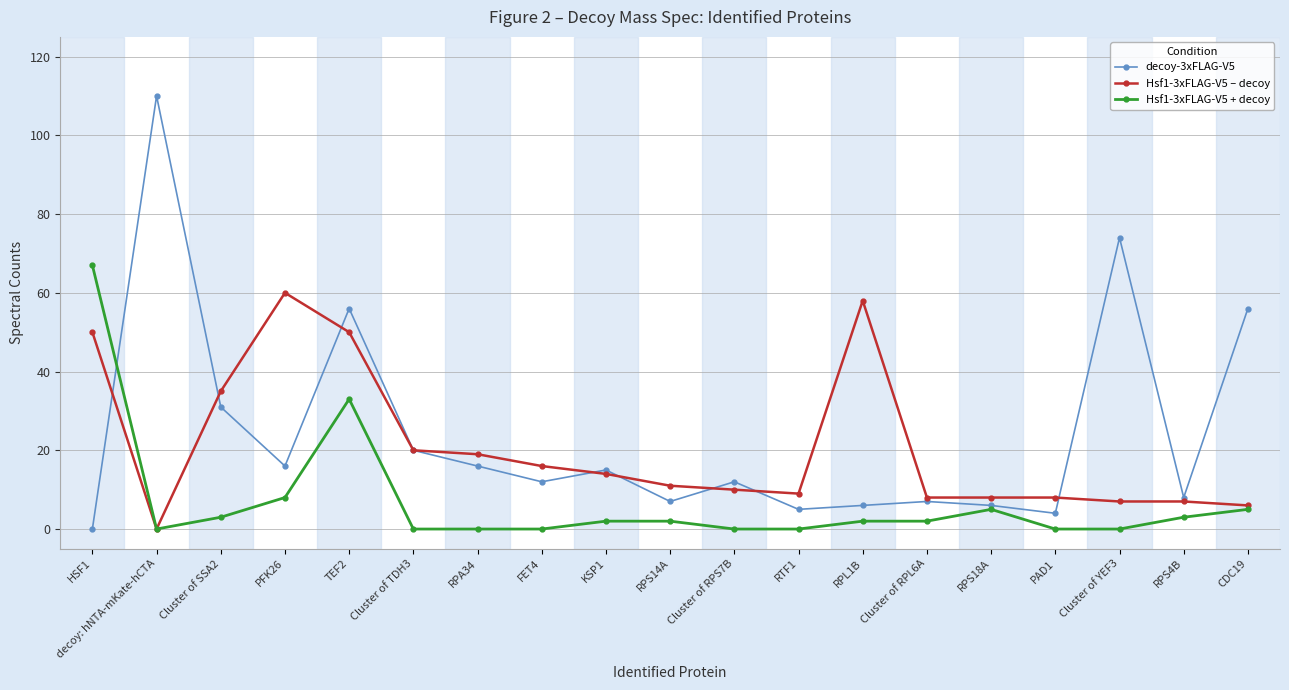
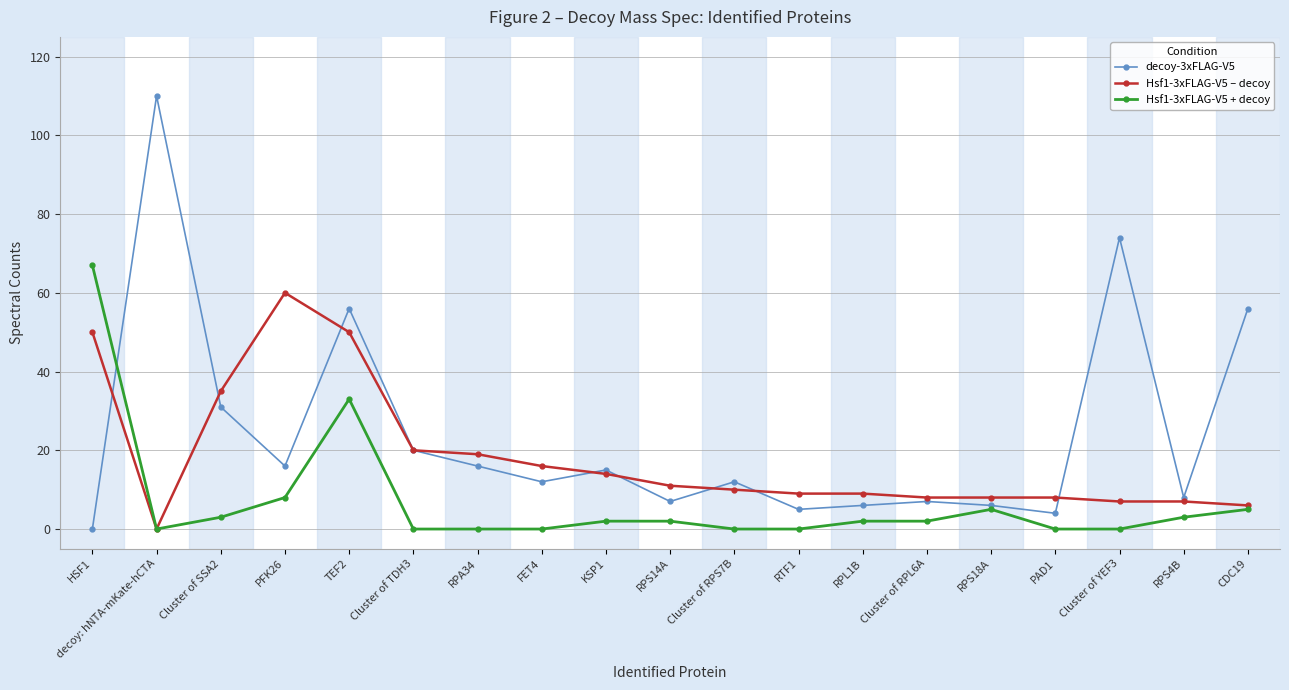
Hsf1-3xFLAG-V5 – decoy, RPL1B: 58 -> 9
